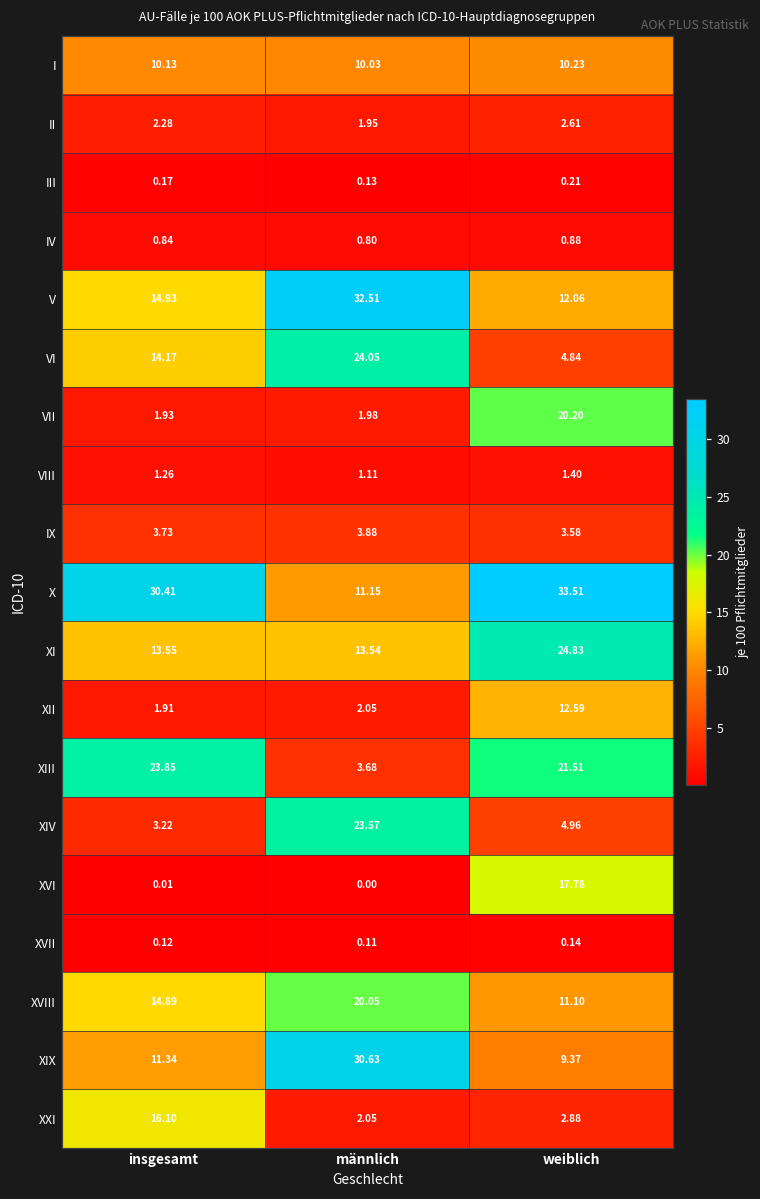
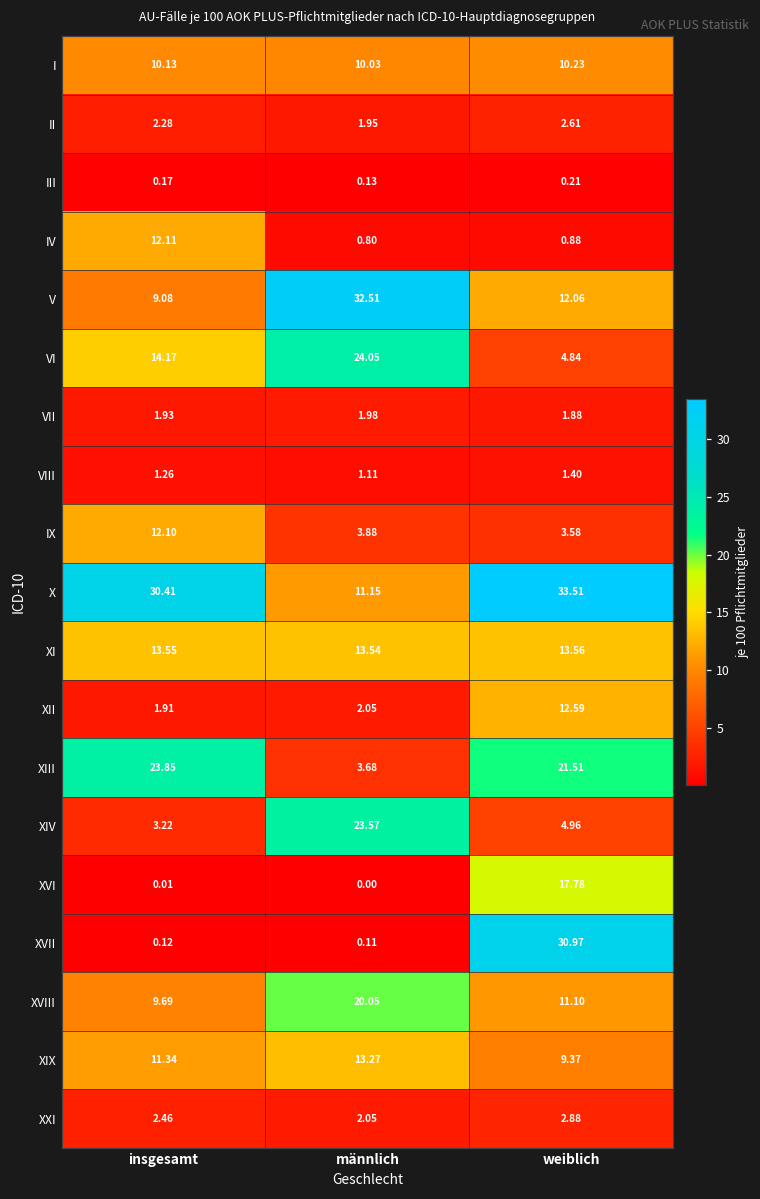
IV, insgesamt: 0.84 -> 12.11
V, insgesamt: 14.93 -> 9.08
VII, weiblich: 20.20 -> 1.88
IX, insgesamt: 3.73 -> 12.10
XI, weiblich: 24.83 -> 13.56
XVII, weiblich: 0.14 -> 30.97
XVIII, insgesamt: 14.89 -> 9.69
XIX, männlich: 30.63 -> 13.27
XXI, insgesamt: 16.10 -> 2.46
